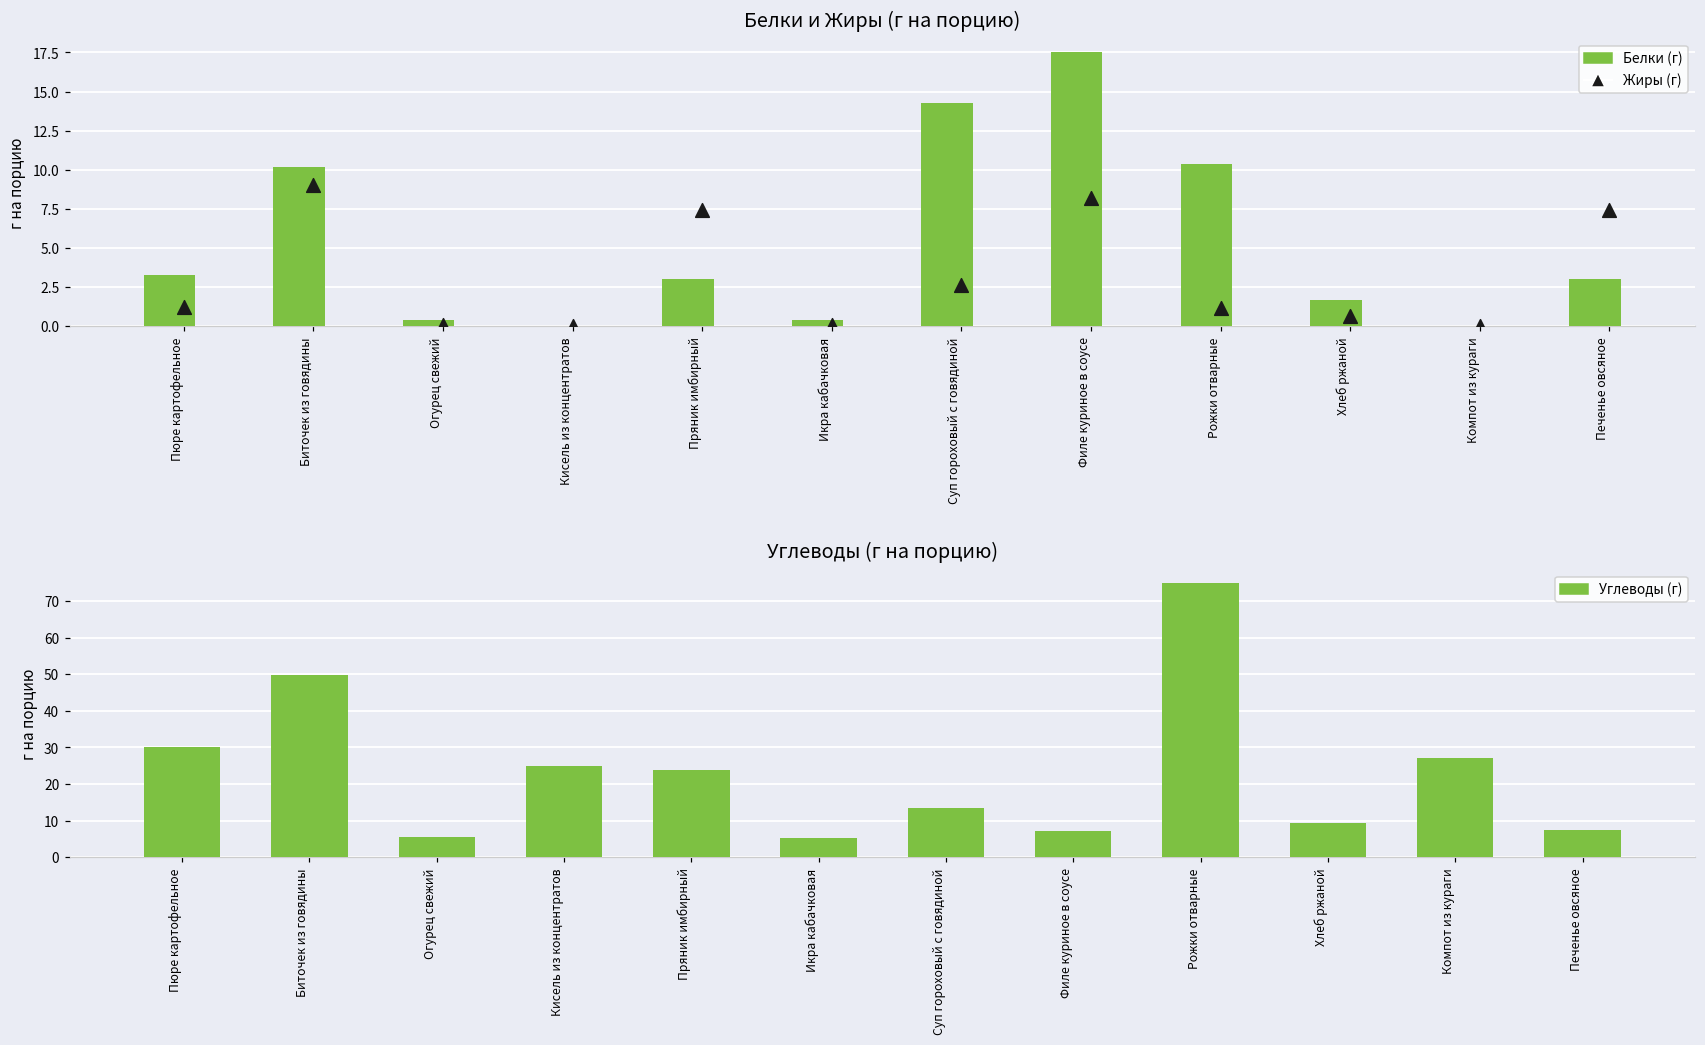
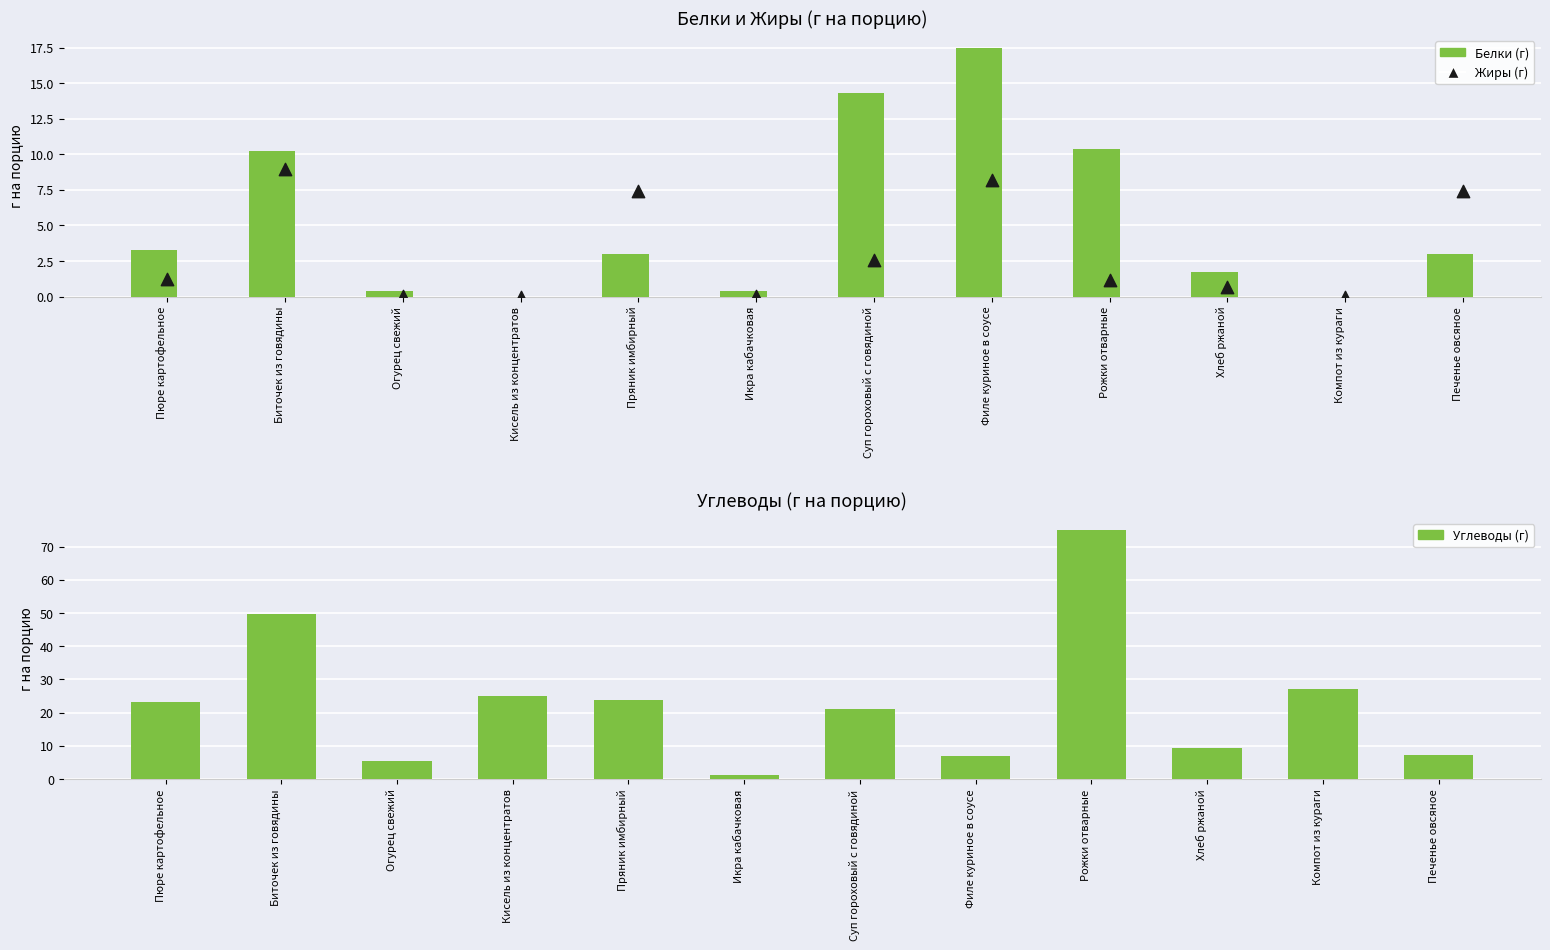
Углеводы (г на порцию), Пюре картофельное: 30 -> 23
Углеводы (г на порцию), Икра кабачковая: 5 -> 1
Углеводы (г на порцию), Суп гороховый с говядиной: 14 -> 21
